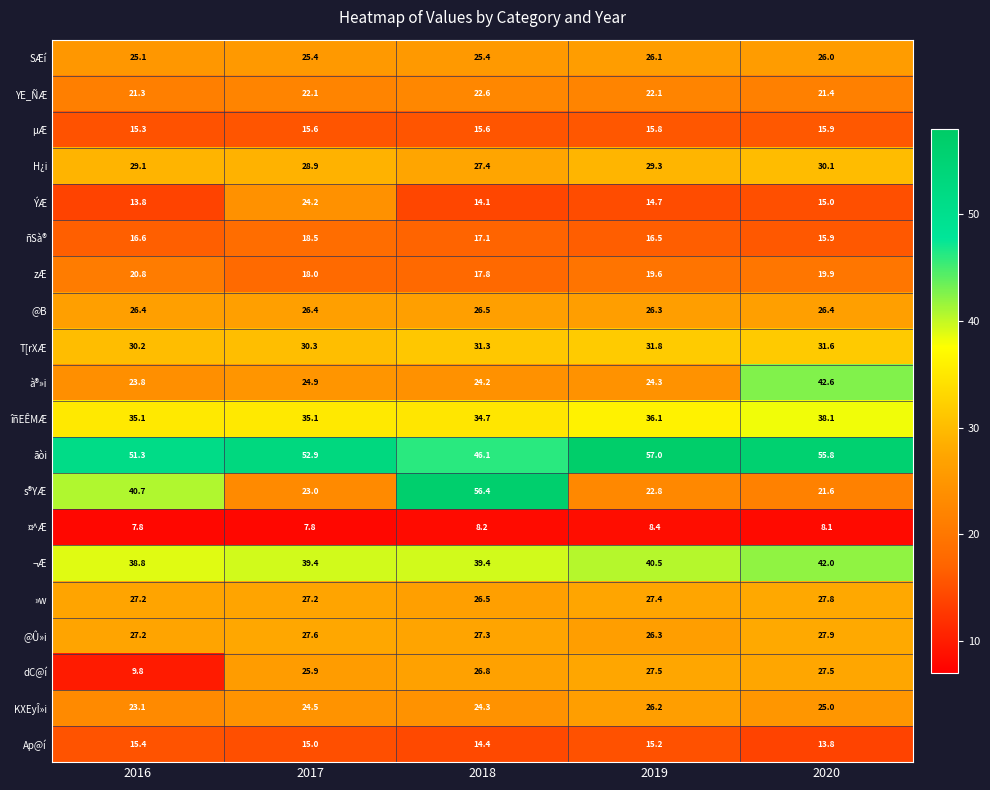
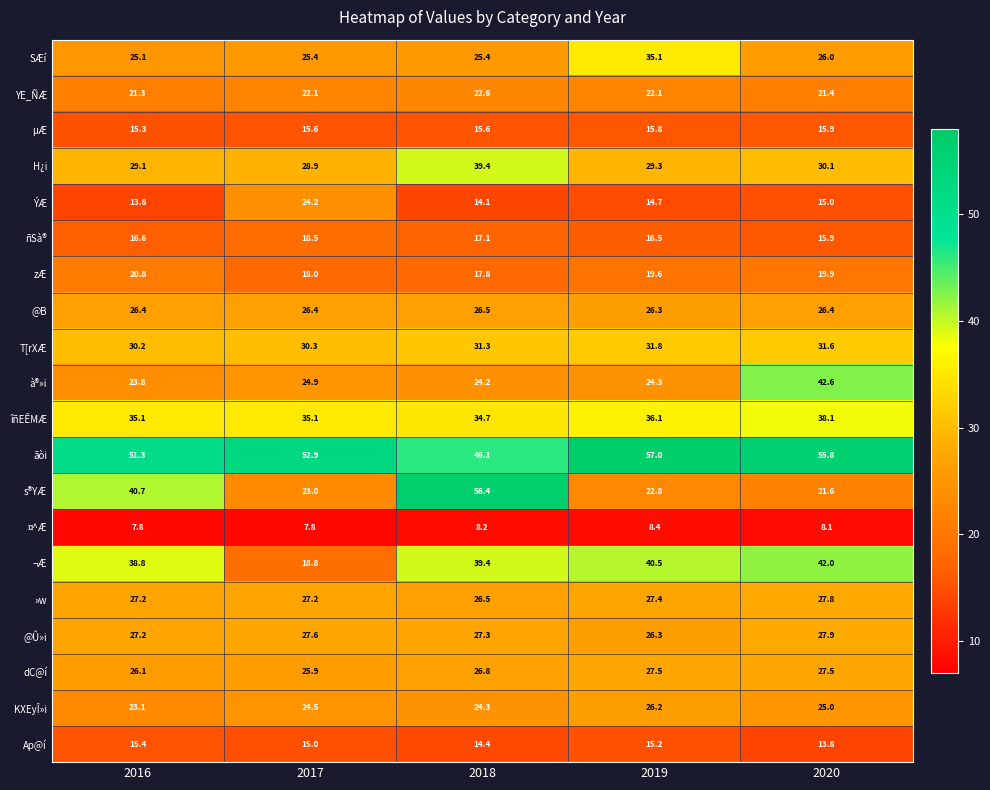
SÆí, 2019: 26.1 -> 35.1
H¿i, 2018: 27.4 -> 39.4
¬Æ, 2017: 39.4 -> 18.8
dC@í, 2016: 9.8 -> 26.1
